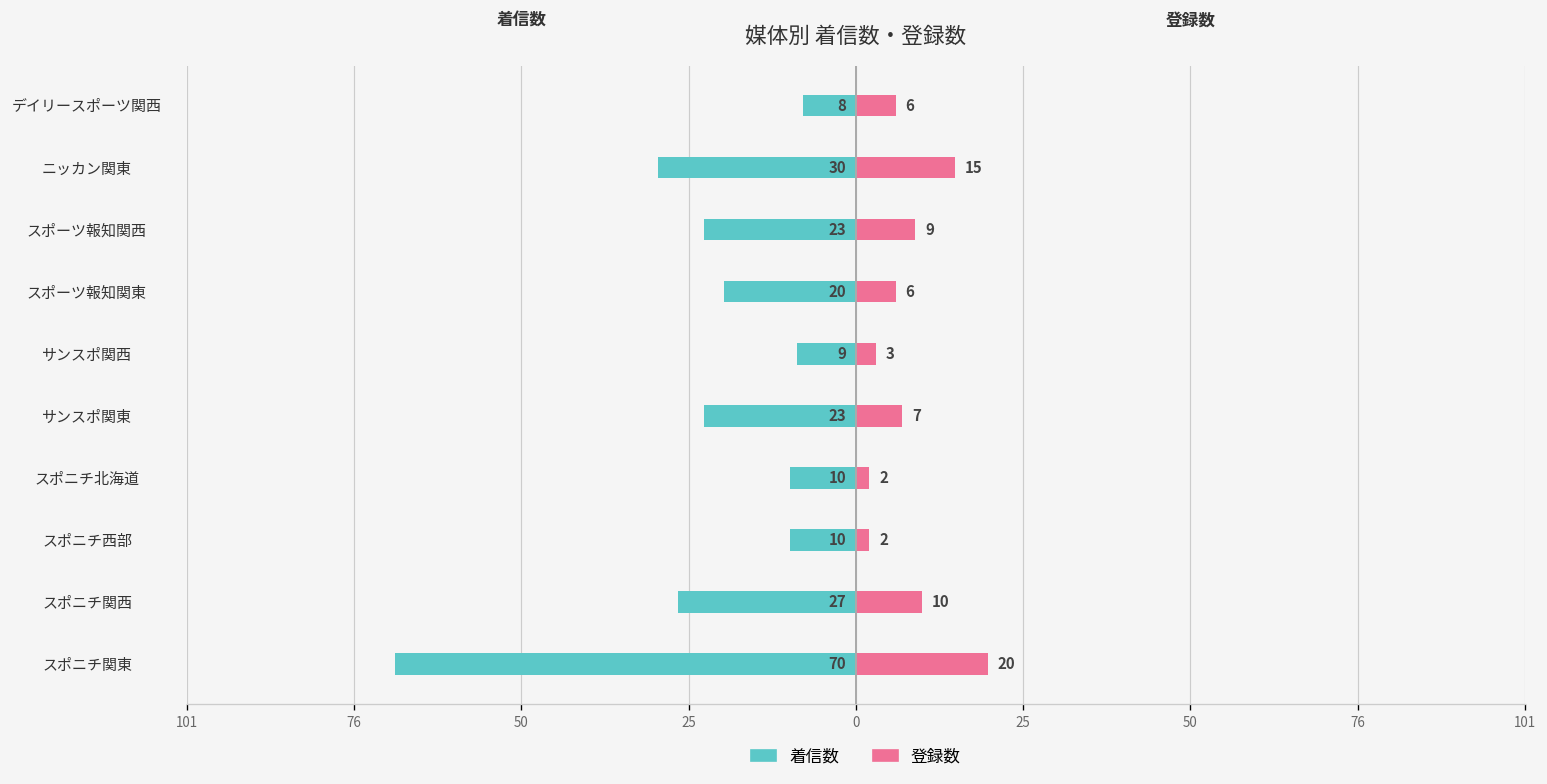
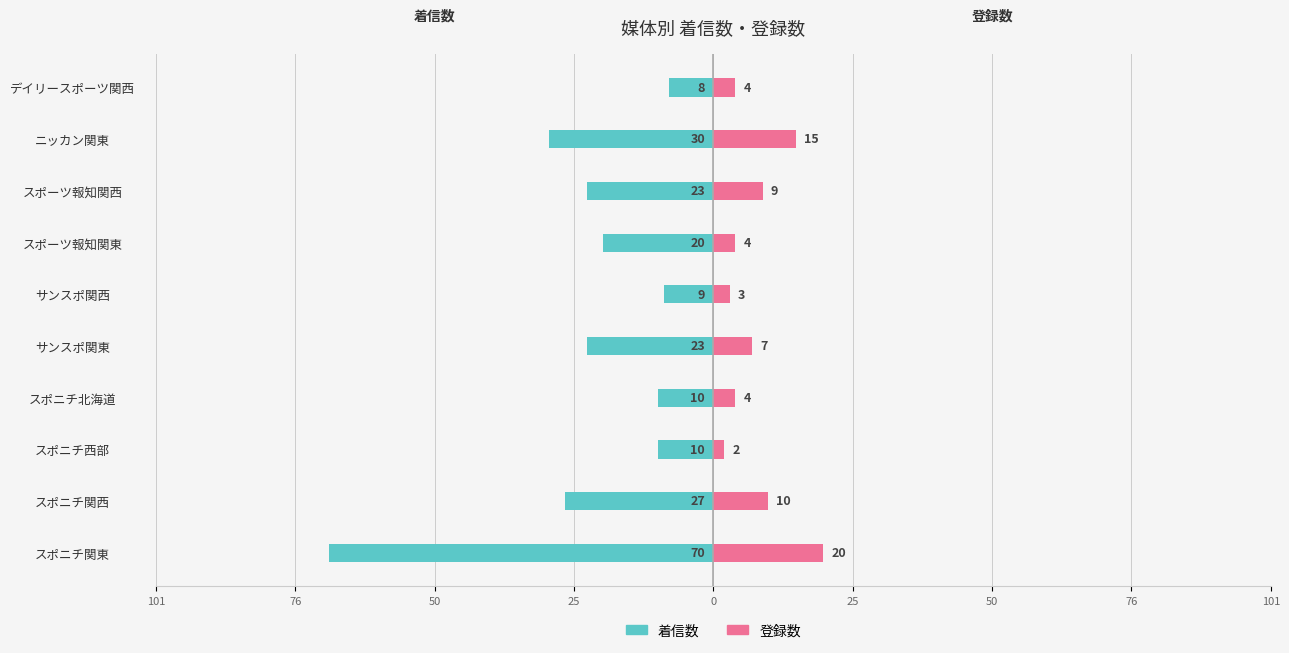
登録数, デイリースポーツ関西: 6 -> 4
登録数, スポーツ報知関東: 6 -> 4
登録数, スポニチ北海道: 2 -> 4
